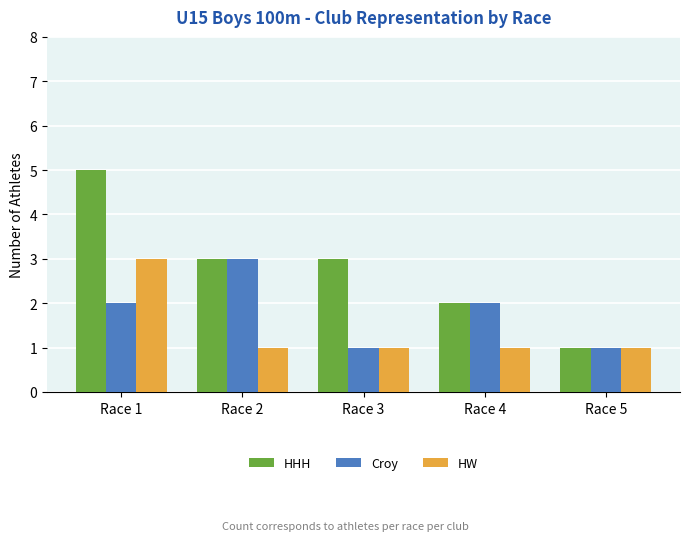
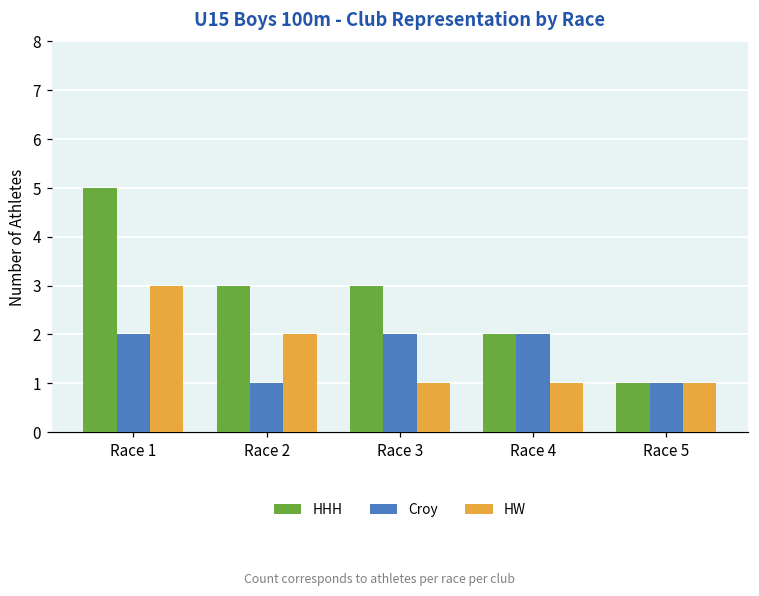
Croy, Race 2: 3 -> 1
HW, Race 2: 1 -> 2
Croy, Race 3: 1 -> 2
